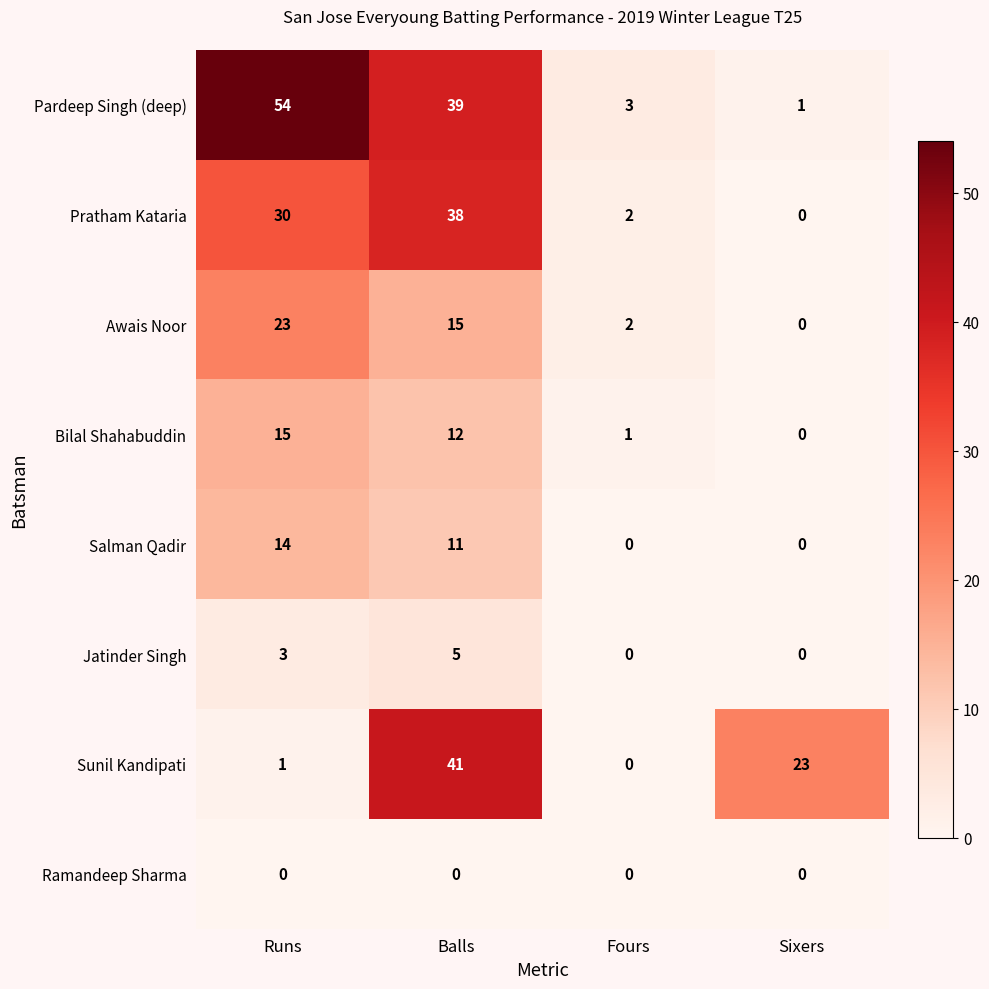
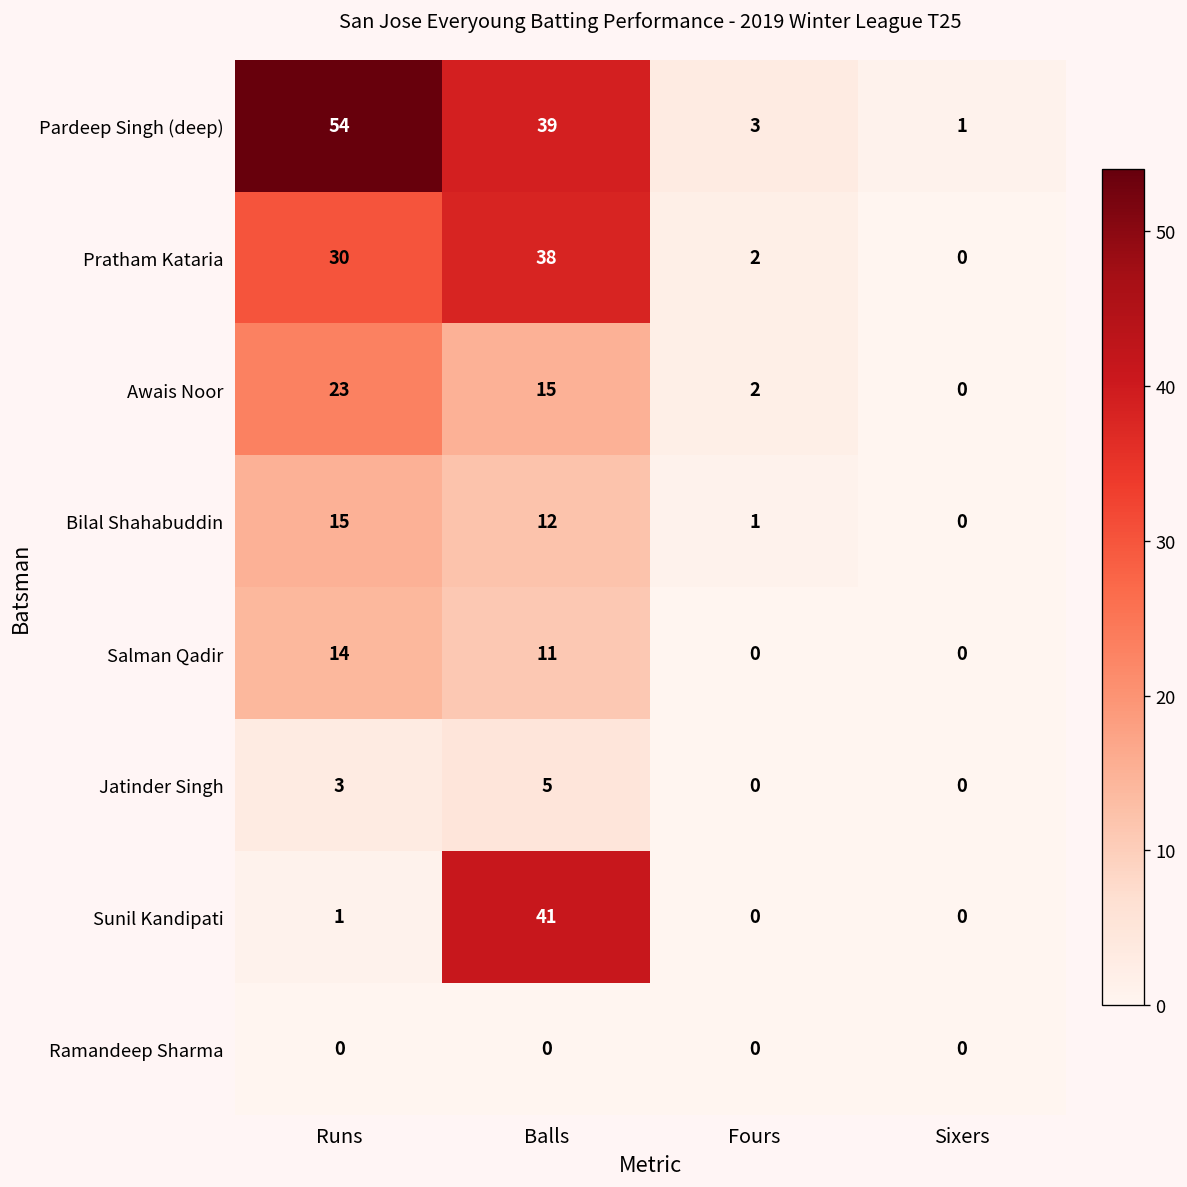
Sunil Kandipati, Sixers: 23 -> 0
